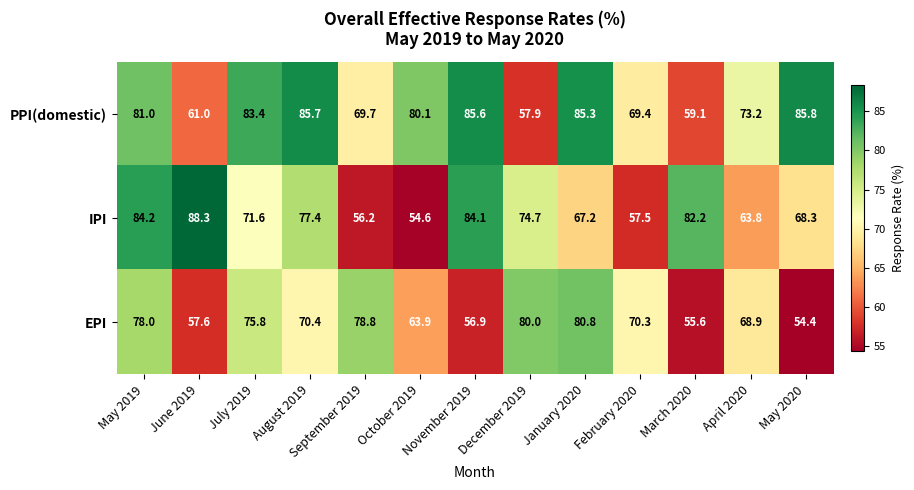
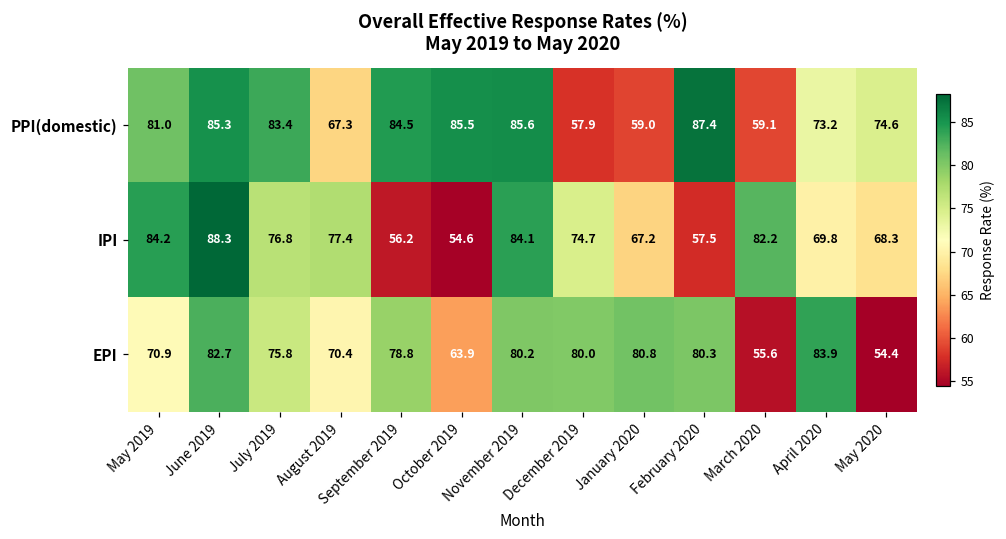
PPI(domestic), June 2019: 61.0 -> 85.3
PPI(domestic), August 2019: 85.7 -> 67.3
PPI(domestic), September 2019: 69.7 -> 84.5
PPI(domestic), October 2019: 80.1 -> 85.5
PPI(domestic), January 2020: 85.3 -> 59.0
PPI(domestic), February 2020: 69.4 -> 87.4
PPI(domestic), May 2020: 85.8 -> 74.6
IPI, July 2019: 71.6 -> 76.8
IPI, April 2020: 63.8 -> 69.8
EPI, May 2019: 78.0 -> 70.9
EPI, June 2019: 57.6 -> 82.7
EPI, November 2019: 56.9 -> 80.2
EPI, February 2020: 70.3 -> 80.3
EPI, April 2020: 68.9 -> 83.9
